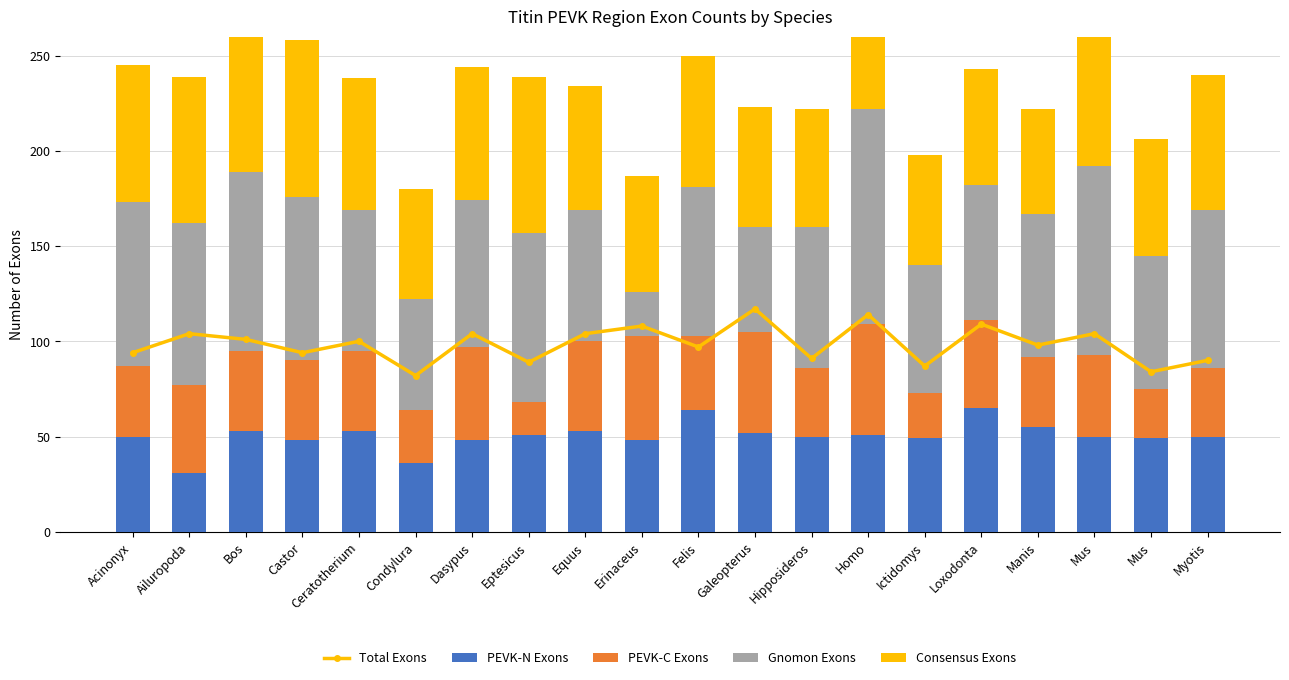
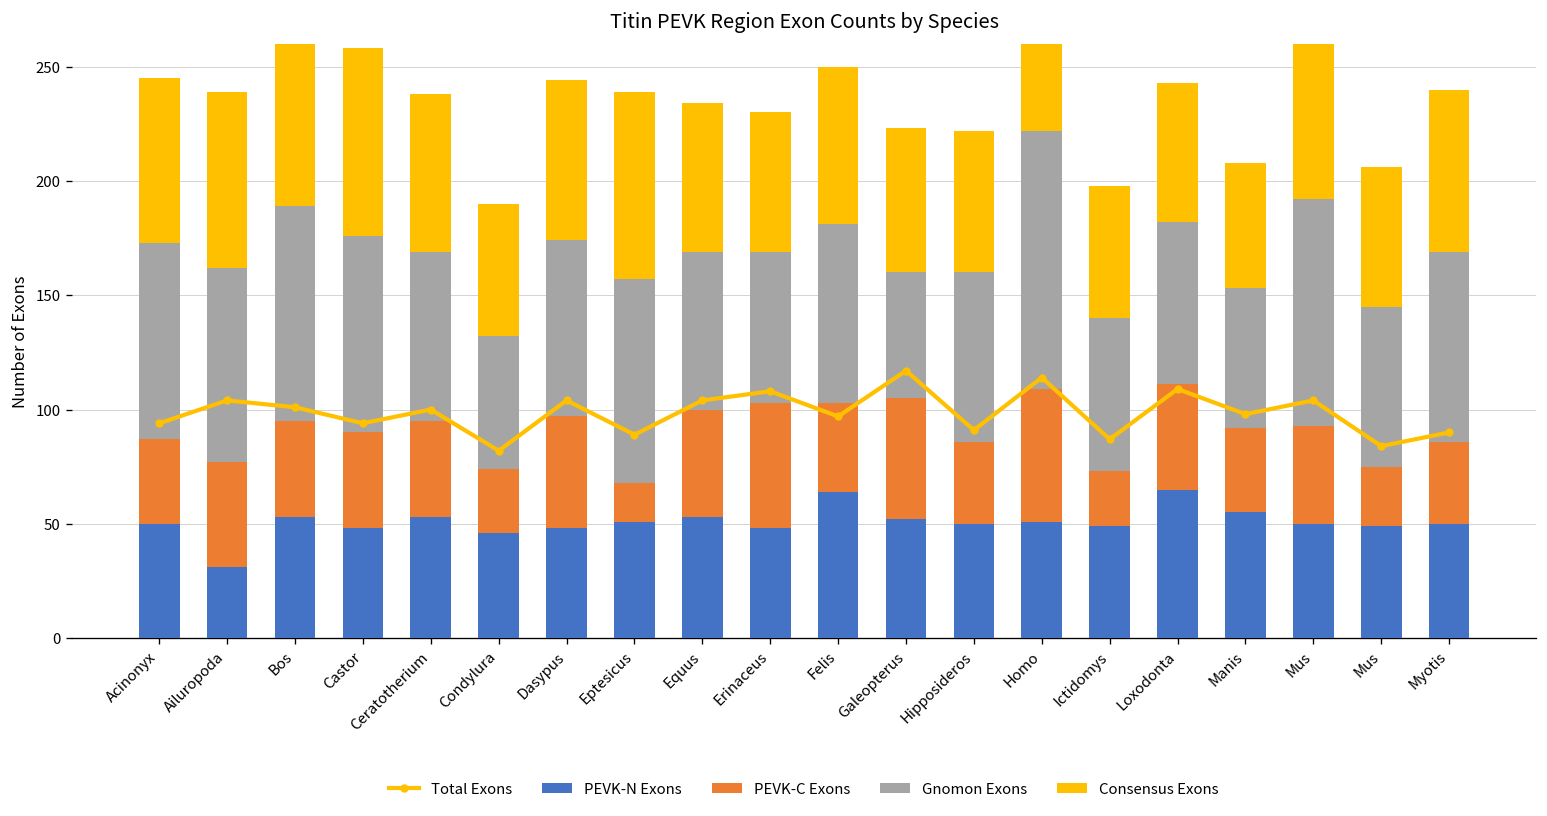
PEVK-N Exons, Condylura: 36 -> 46
Gnomon Exons, Erinaceus: 23 -> 66
Gnomon Exons, Manis: 75 -> 61
